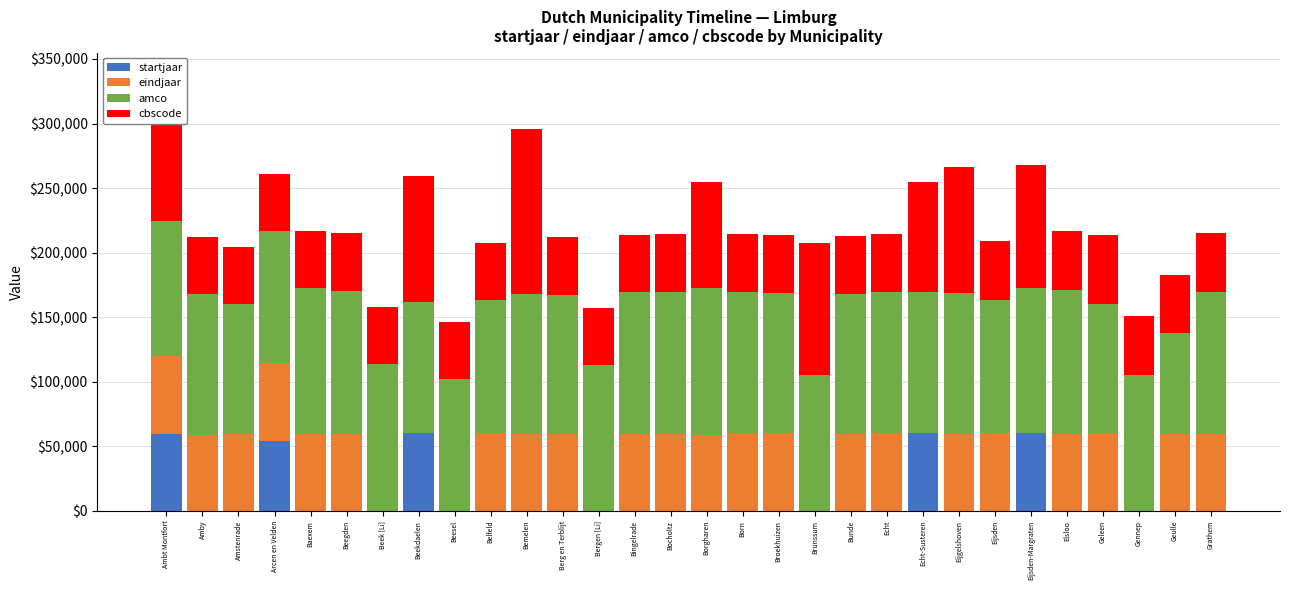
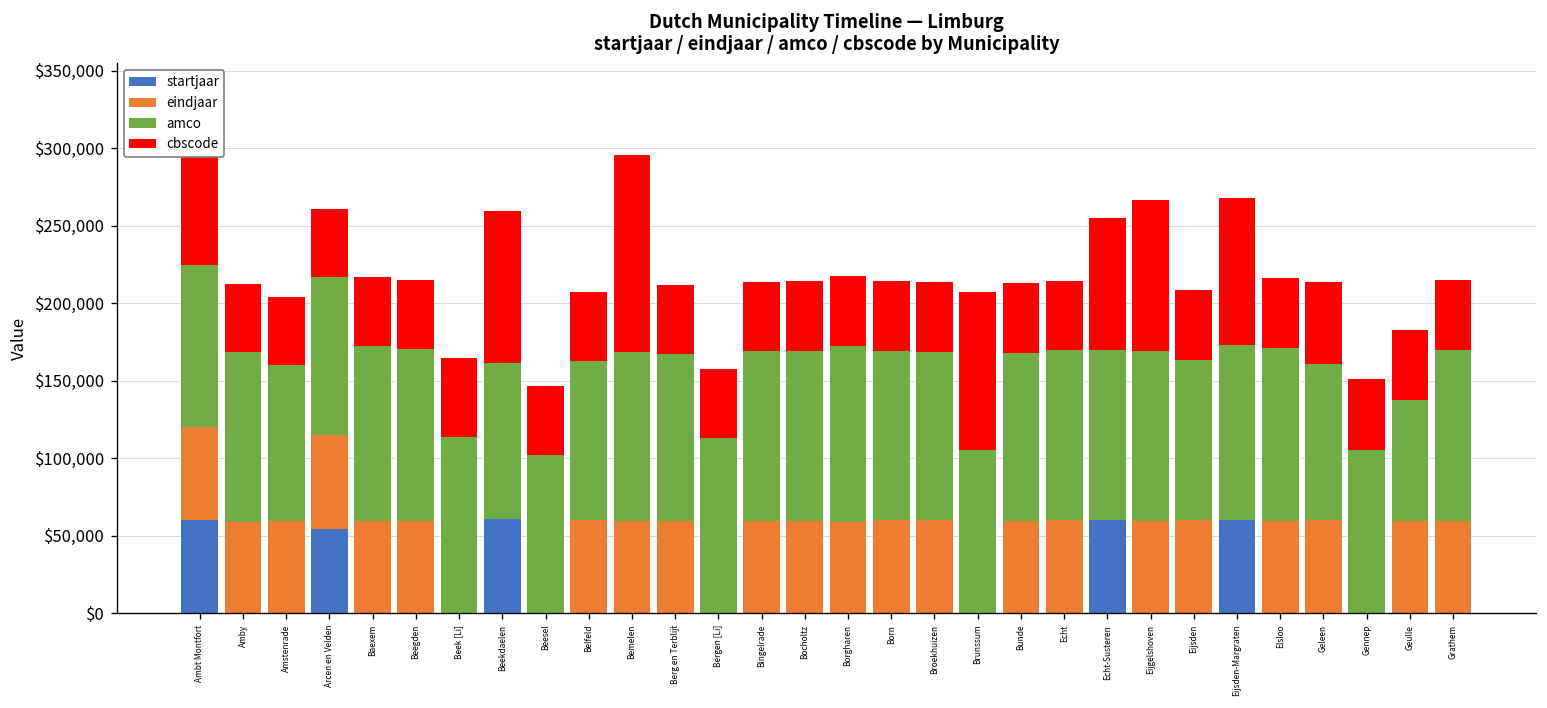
cbscode, Beek [Li]: $44,000 -> $51,000
cbscode, Borgharen: $82,000 -> $45,000
